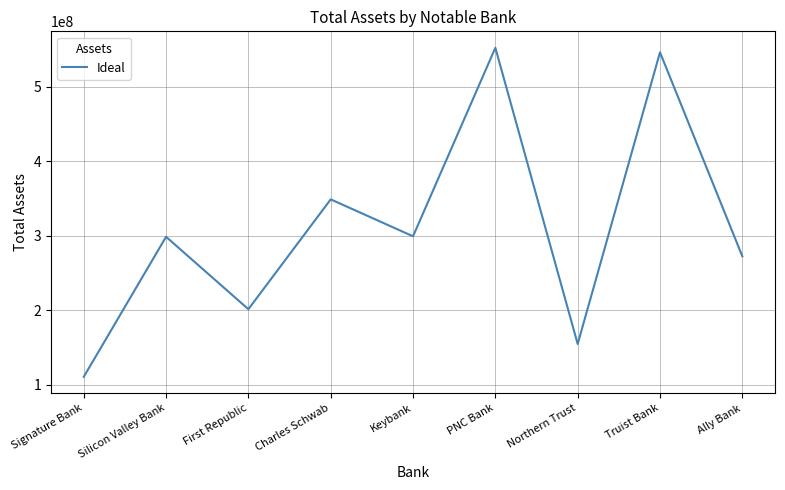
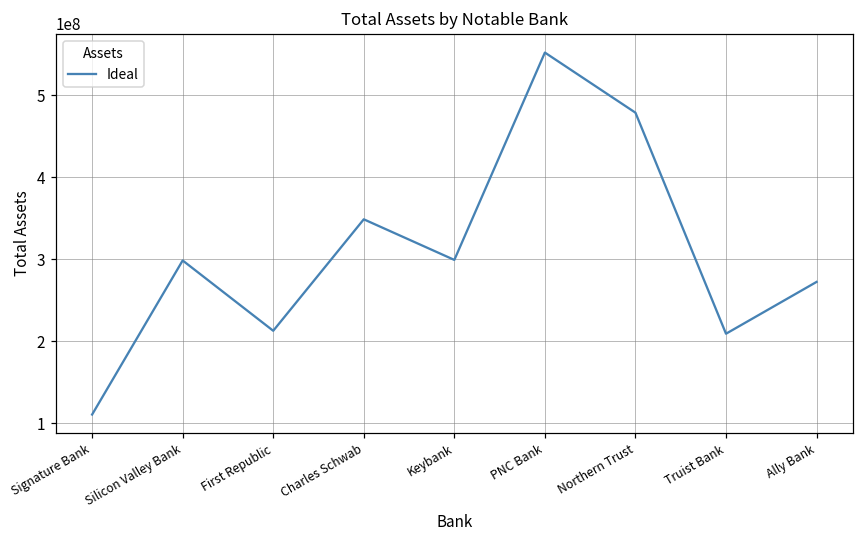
First Republic: 200000000 -> 210000000
Northern Trust: 150000000 -> 480000000
Truist Bank: 550000000 -> 210000000
